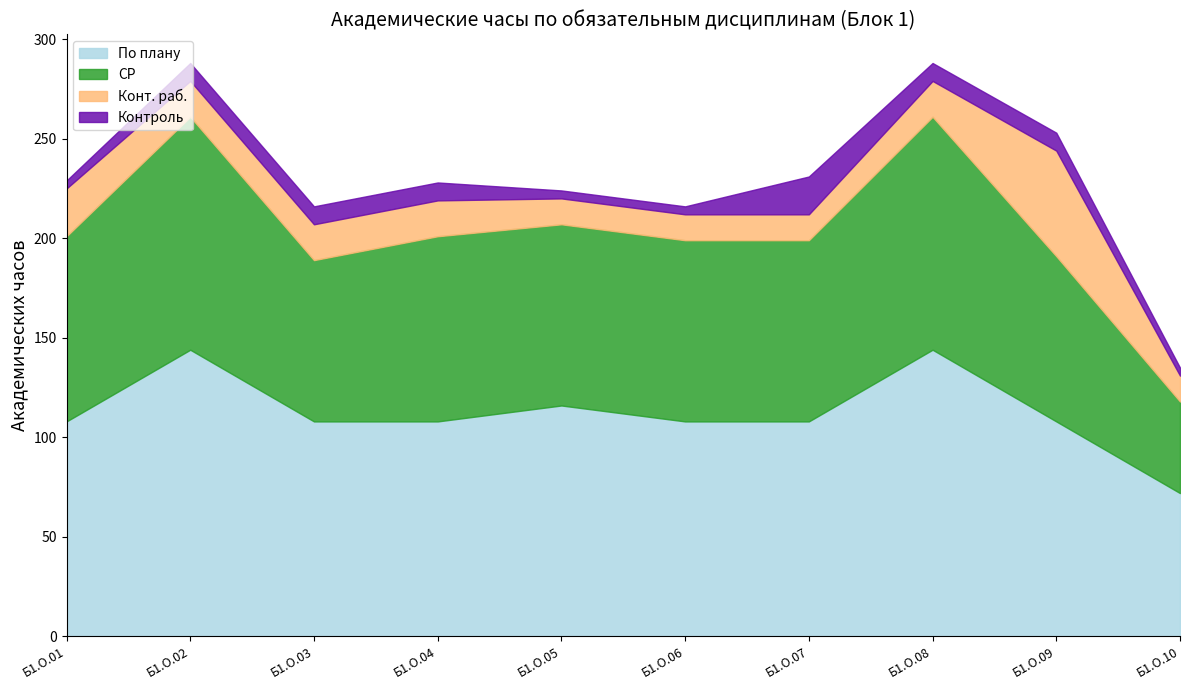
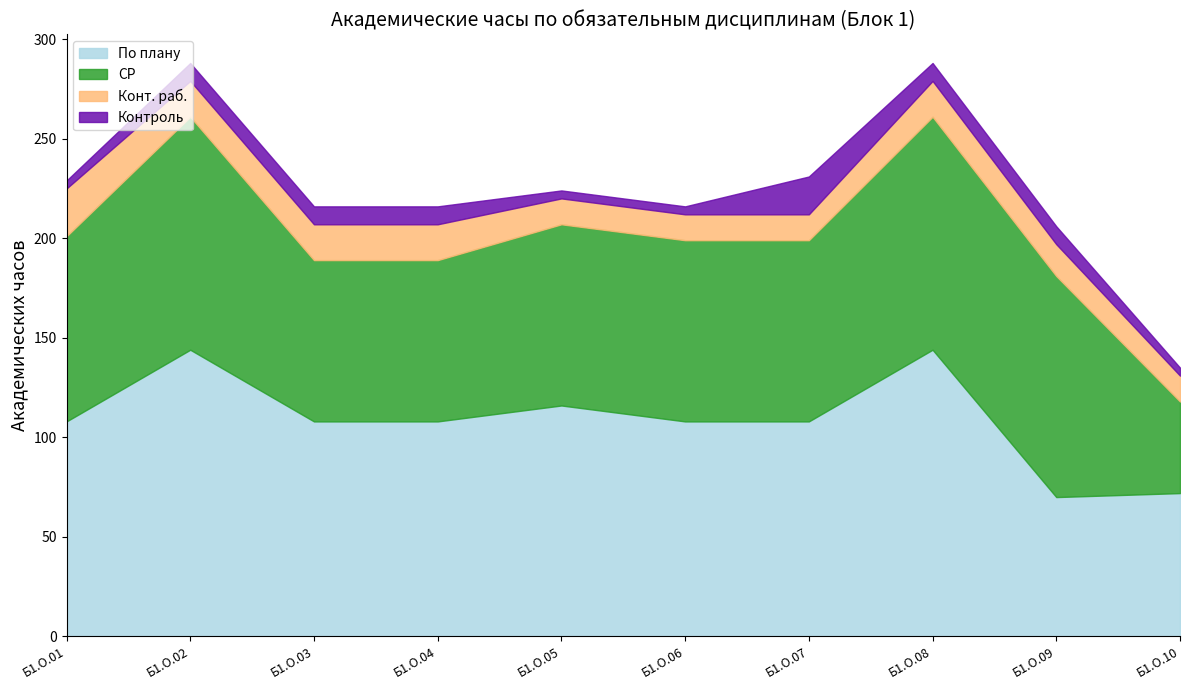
СР, Б1.О.04: 93 -> 81
По плану, Б1.О.09: 108 -> 70
СР, Б1.О.09: 83 -> 111
Конт. раб., Б1.О.09: 53 -> 16
